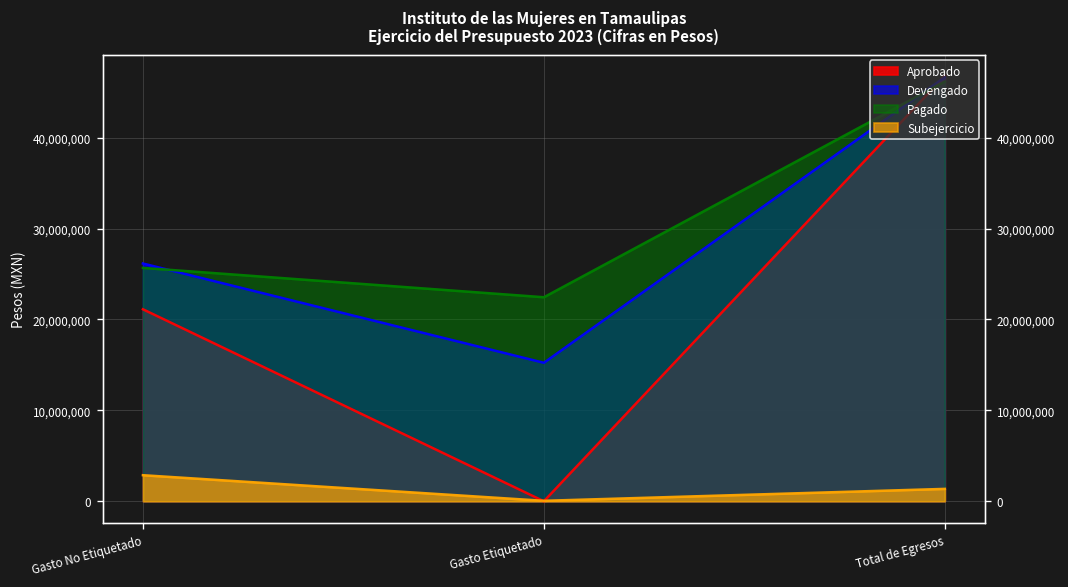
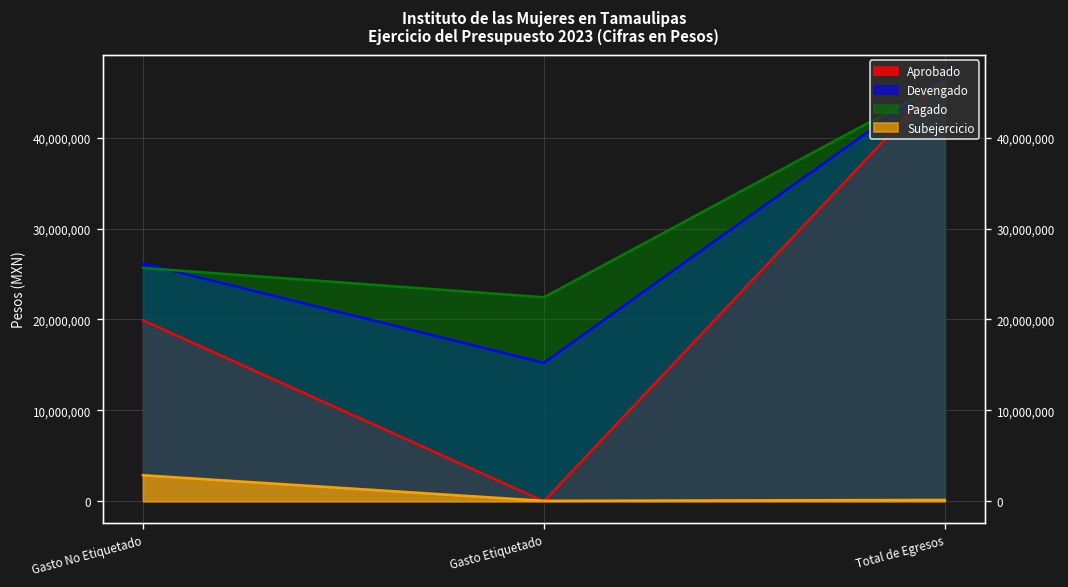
Aprobado, Gasto No Etiquetado: 21,000,000 -> 20,000,000
Subejercicio, Total de Egresos: 1,000,000 -> 0
